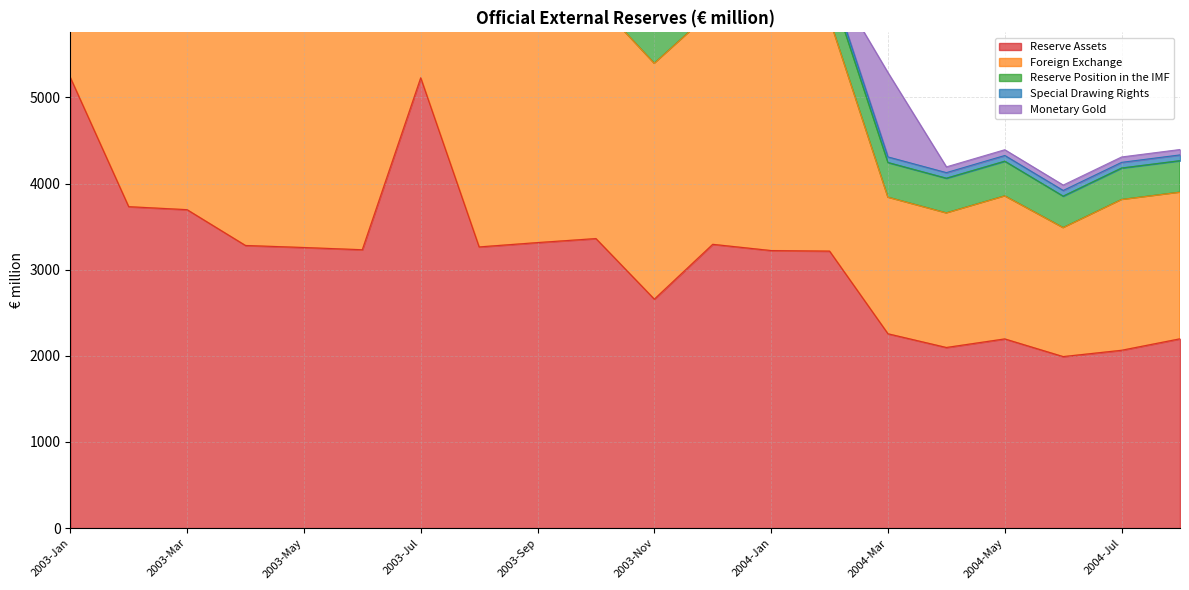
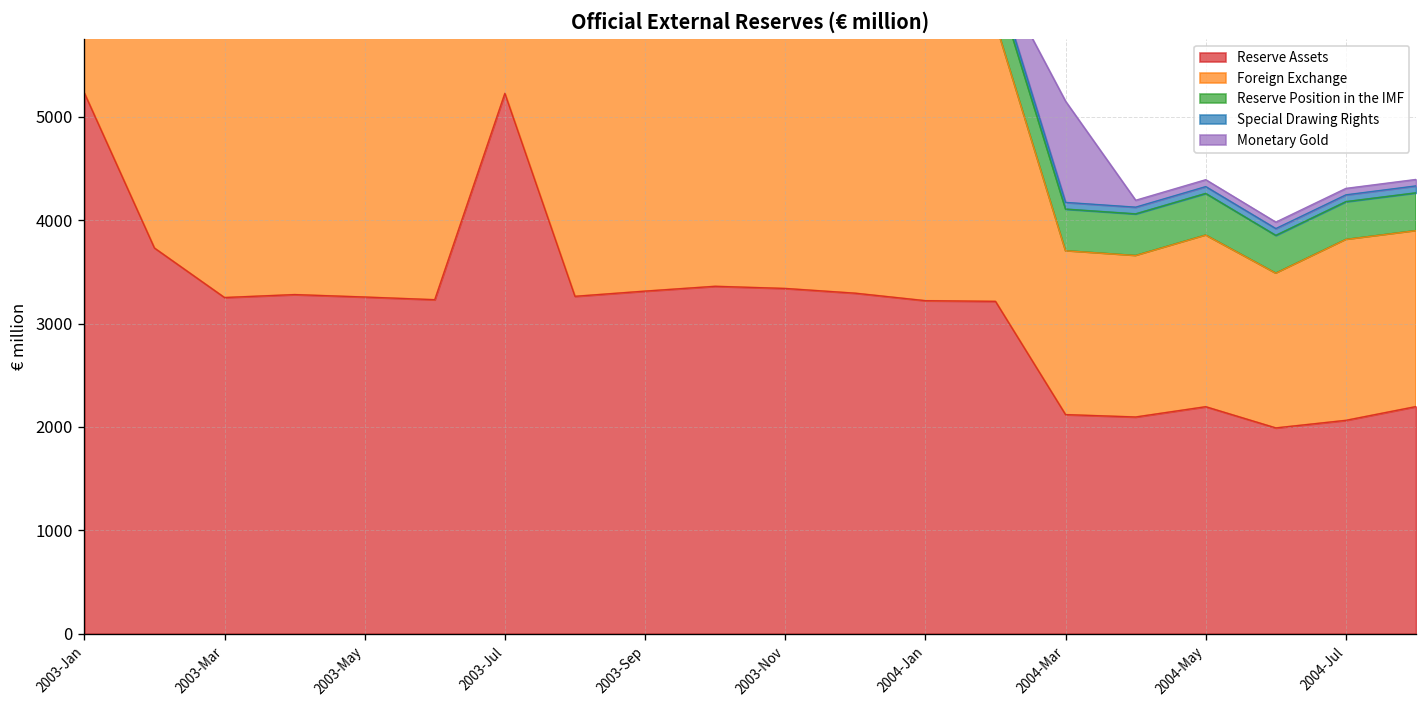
Reserve Assets, 2003-Mar: 3700 -> 3300
Reserve Assets, 2003-Nov: 2700 -> 3300
Reserve Assets, 2004-Mar: 2300 -> 2100
